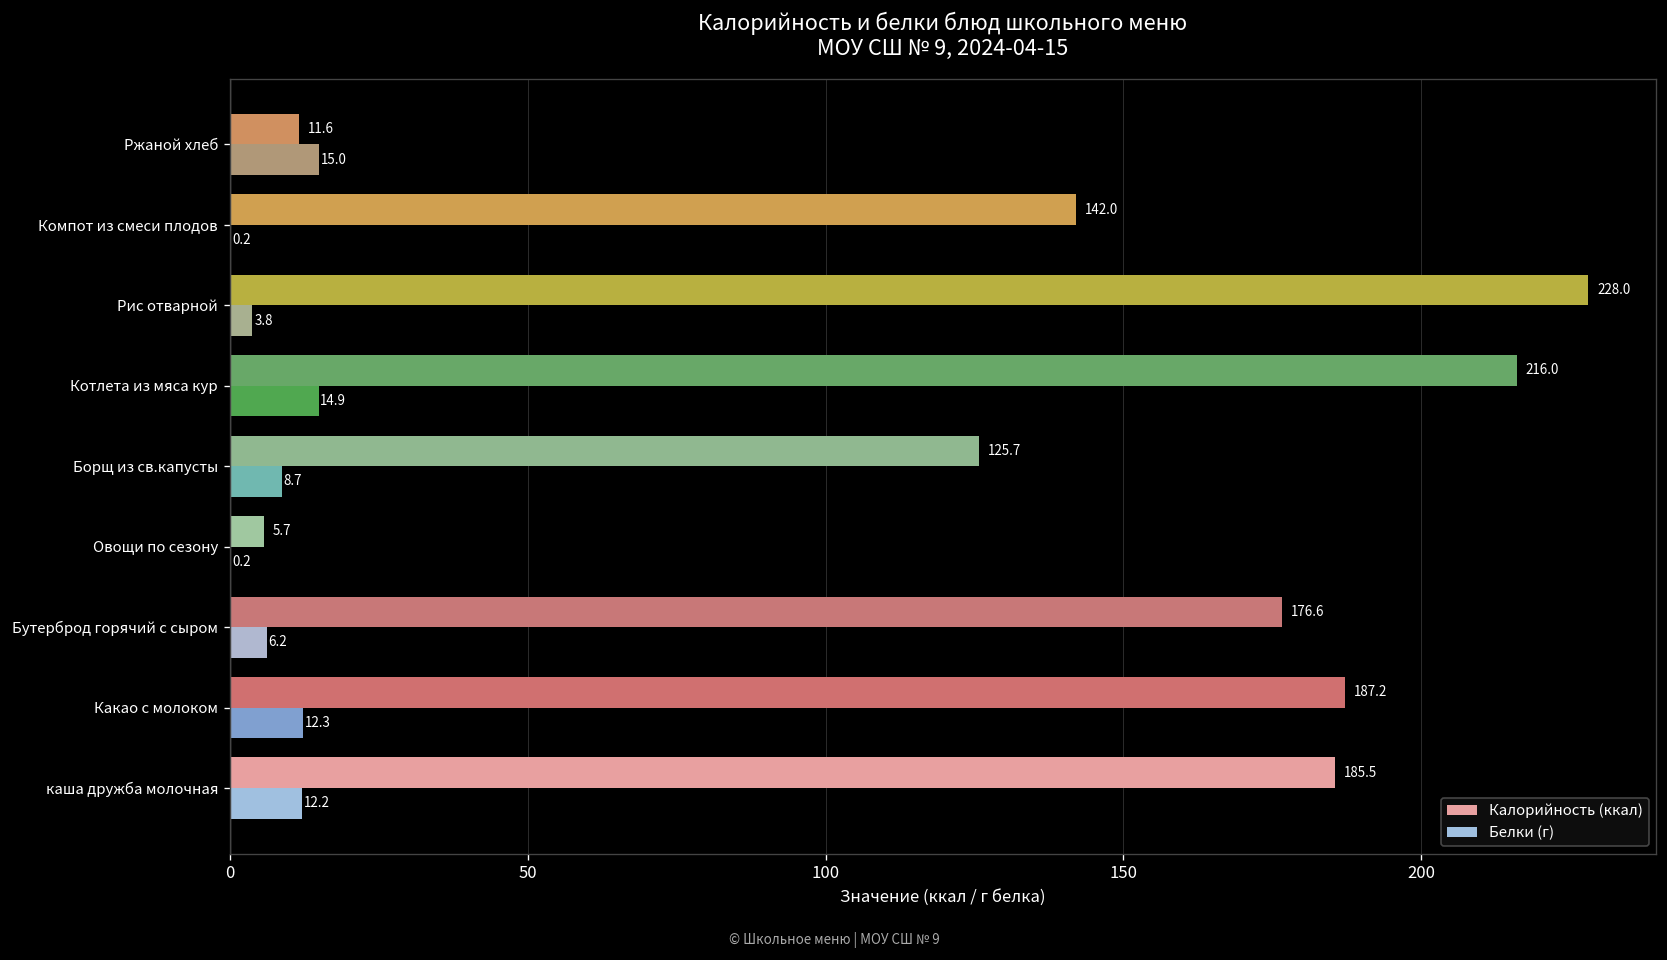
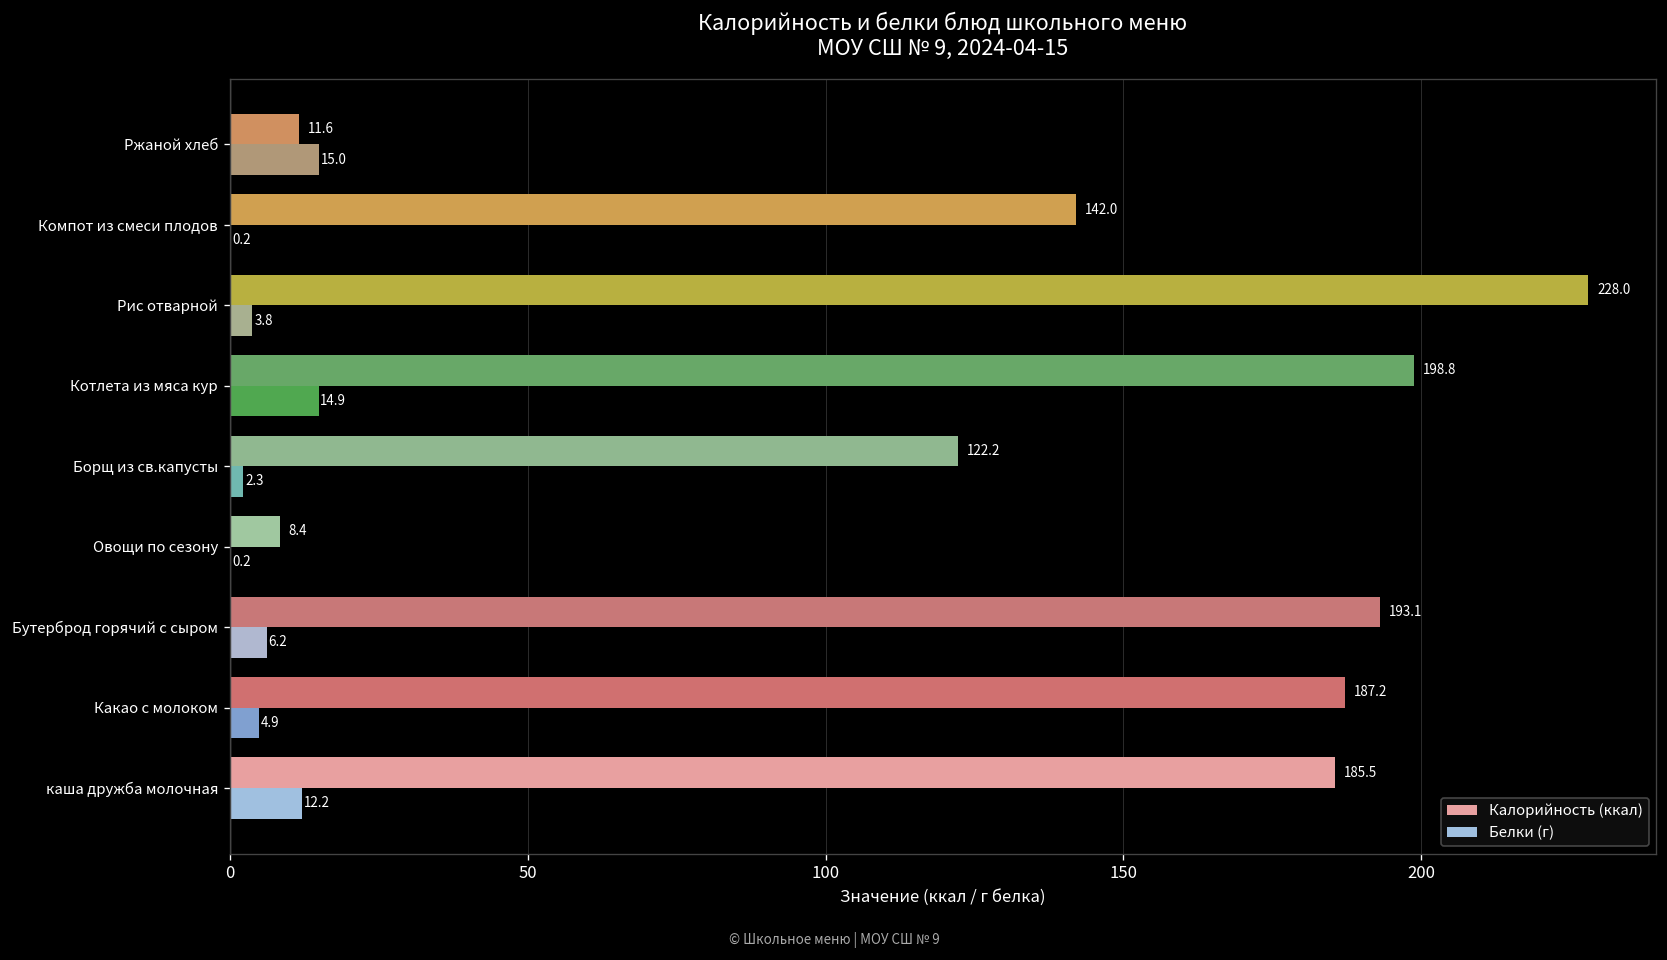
Калорийность (ккал), Котлета из мяса кур: 216.0 -> 198.8
Калорийность (ккал), Борщ из св.капусты: 125.7 -> 122.2
Белки (г), Борщ из св.капусты: 8.7 -> 2.3
Калорийность (ккал), Овощи по сезону: 5.7 -> 8.4
Калорийность (ккал), Бутерброд горячий с сыром: 176.6 -> 193.1
Белки (г), Какао с молоком: 12.3 -> 4.9
